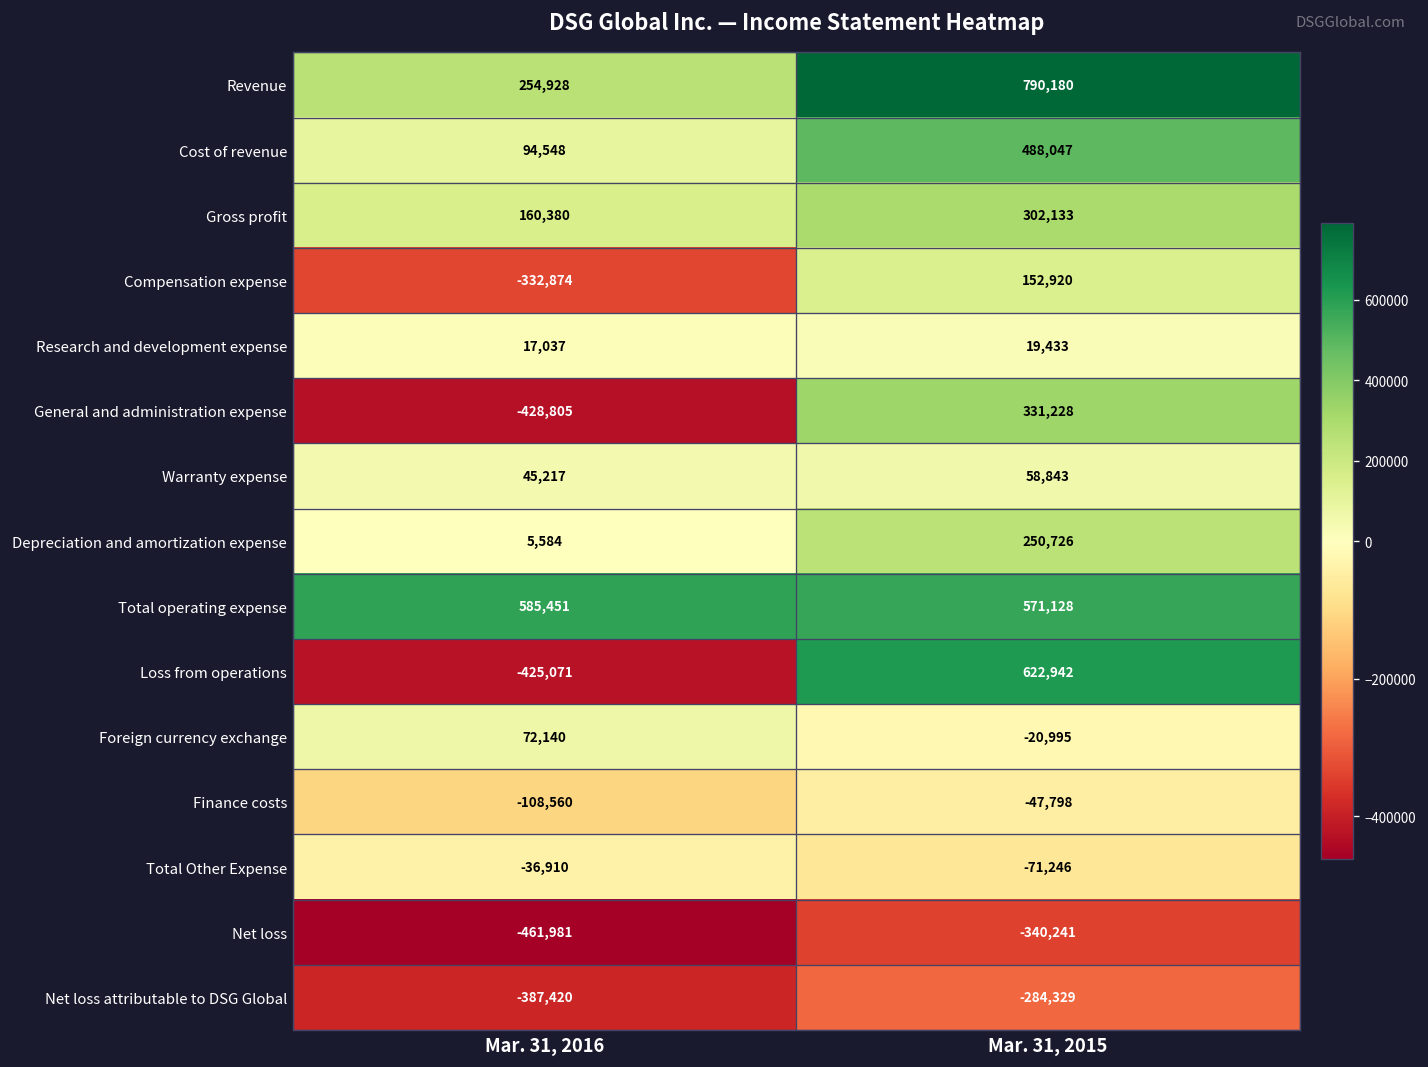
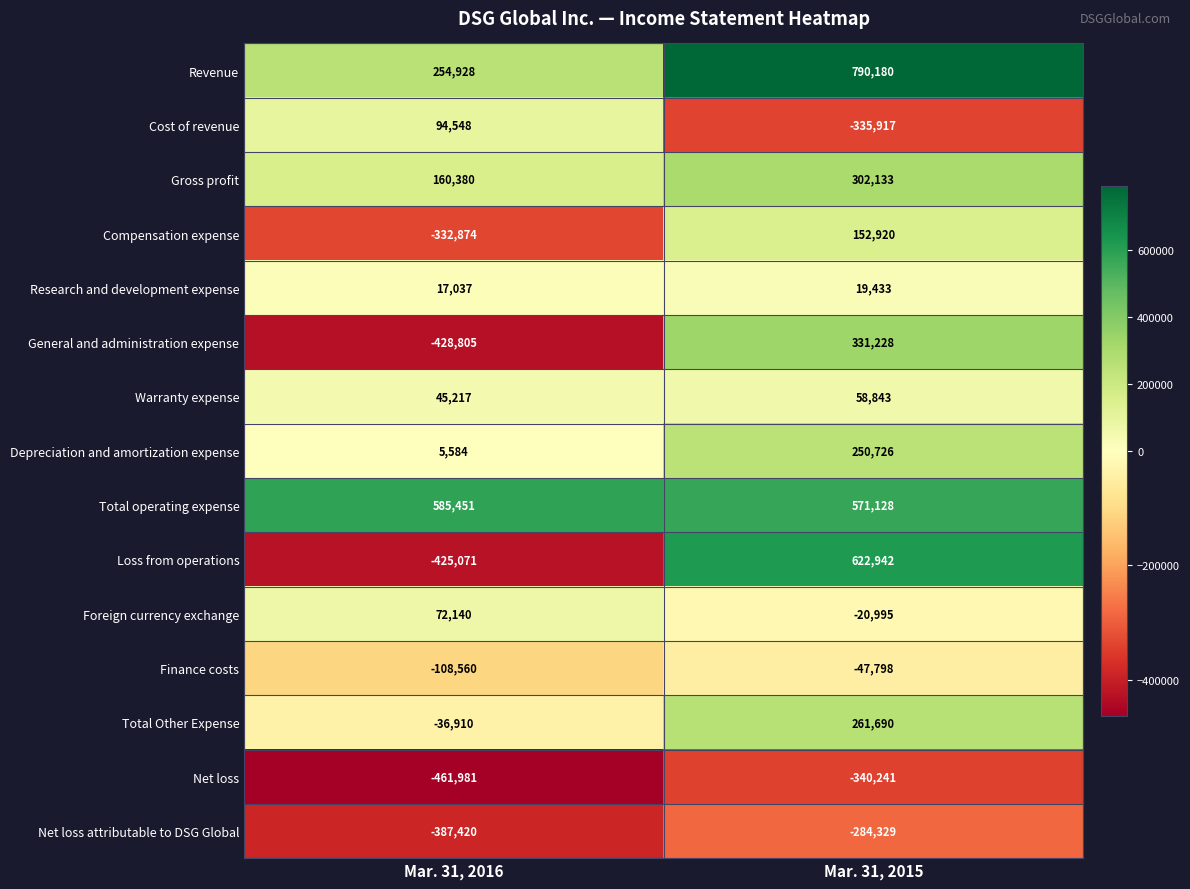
Cost of revenue, Mar. 31, 2015: 488,047 -> -335,917
Total Other Expense, Mar. 31, 2015: -71,246 -> 261,690
